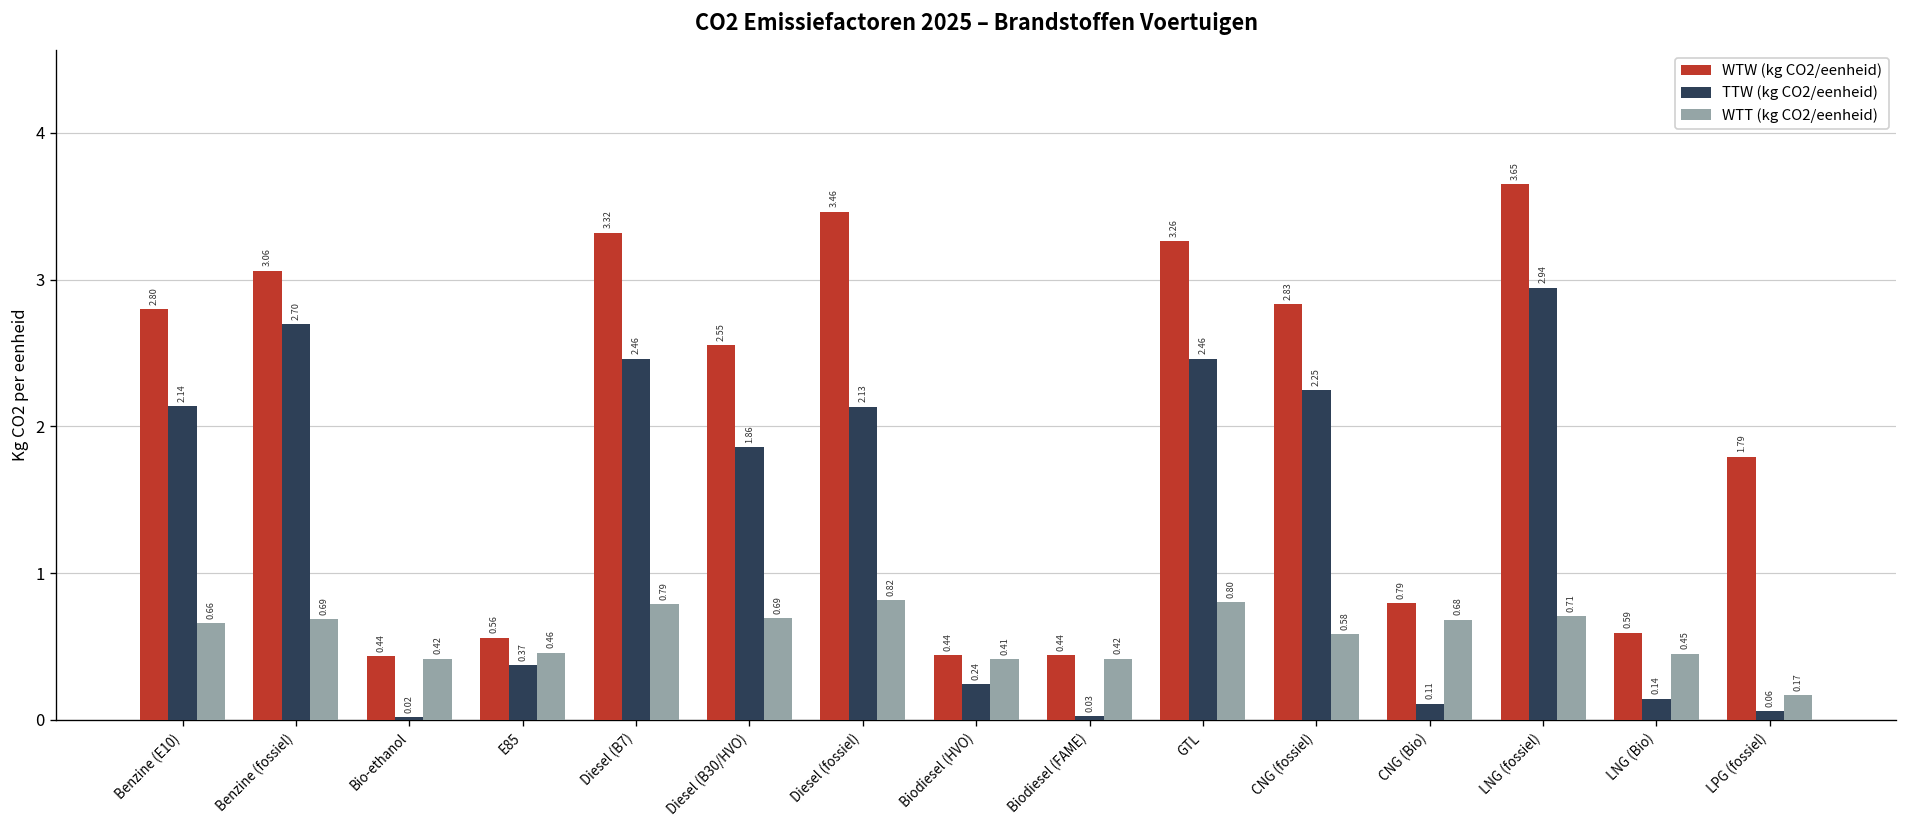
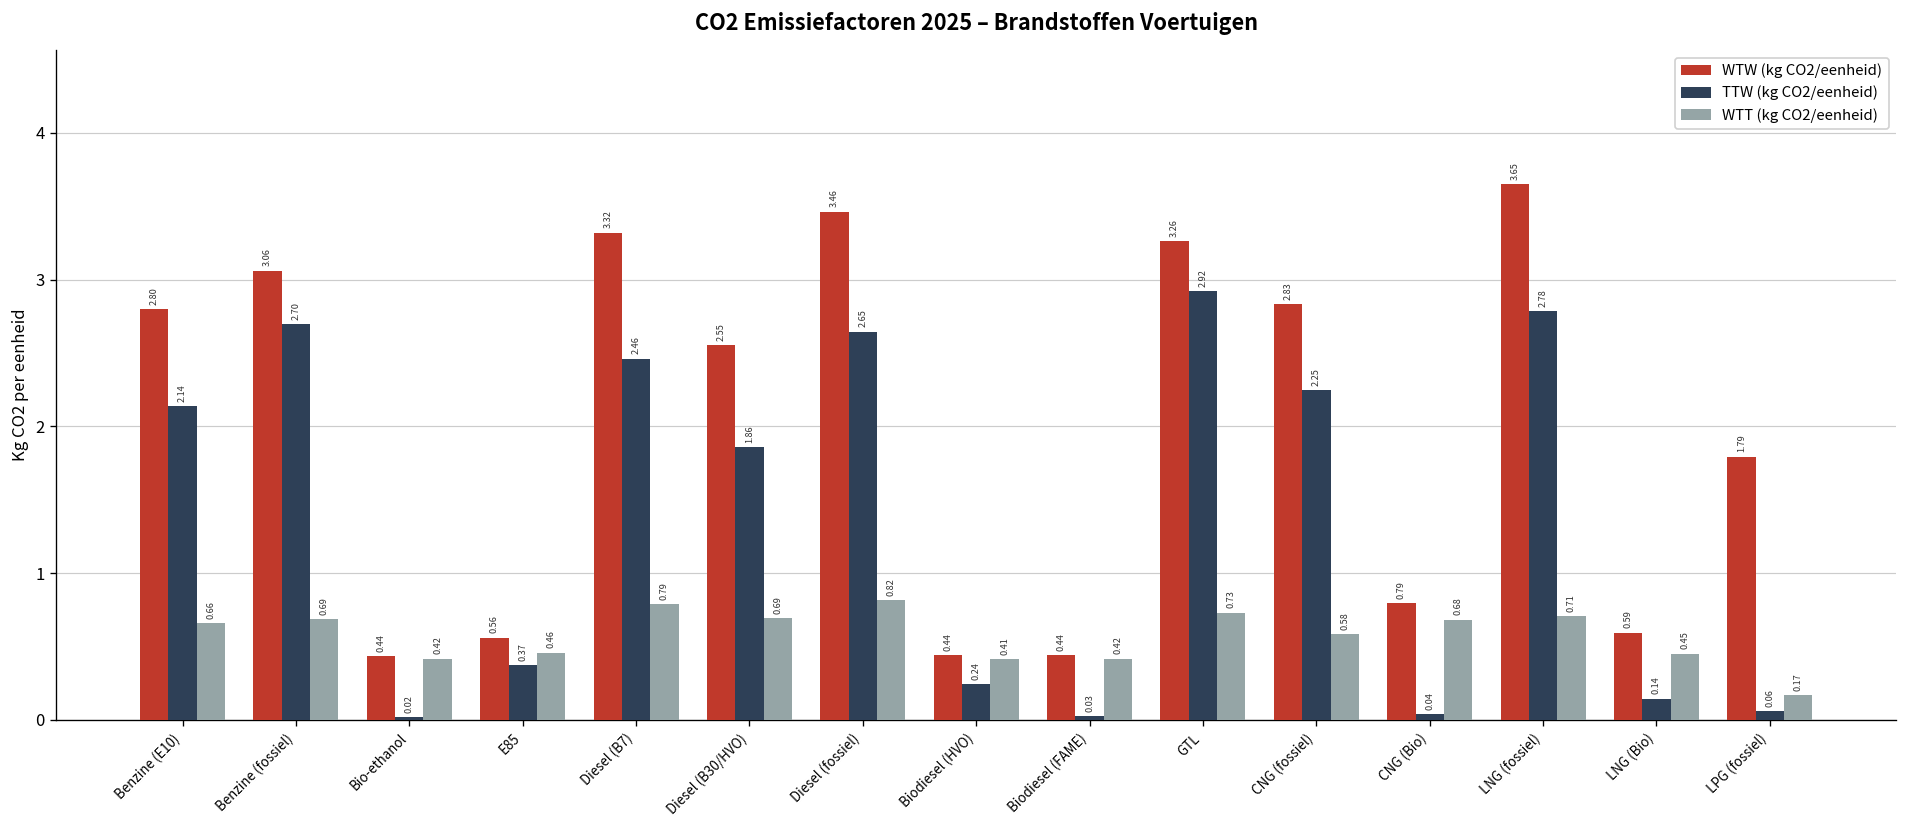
TTW (kg CO2/eenheid), Diesel (fossiel): 2.13 -> 2.65
TTW (kg CO2/eenheid), GTL: 2.46 -> 2.92
WTT (kg CO2/eenheid), GTL: 0.80 -> 0.73
TTW (kg CO2/eenheid), CNG (Bio): 0.11 -> 0.04
TTW (kg CO2/eenheid), LNG (fossiel): 2.94 -> 2.78
